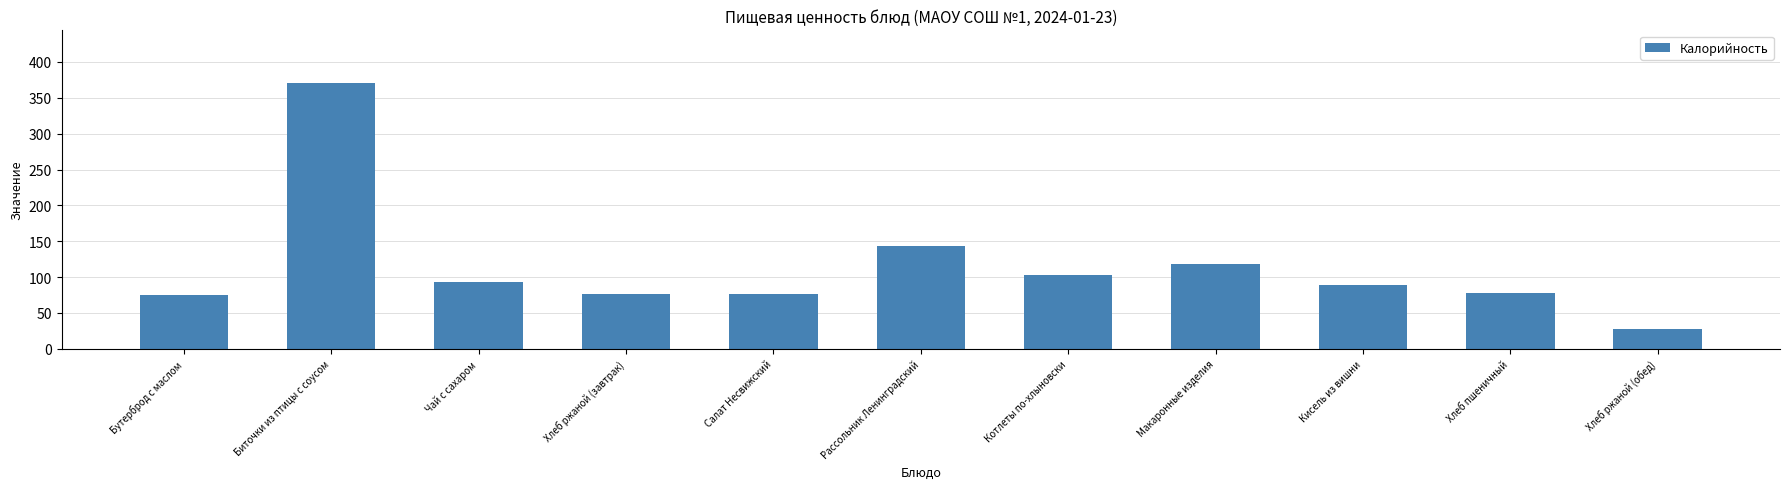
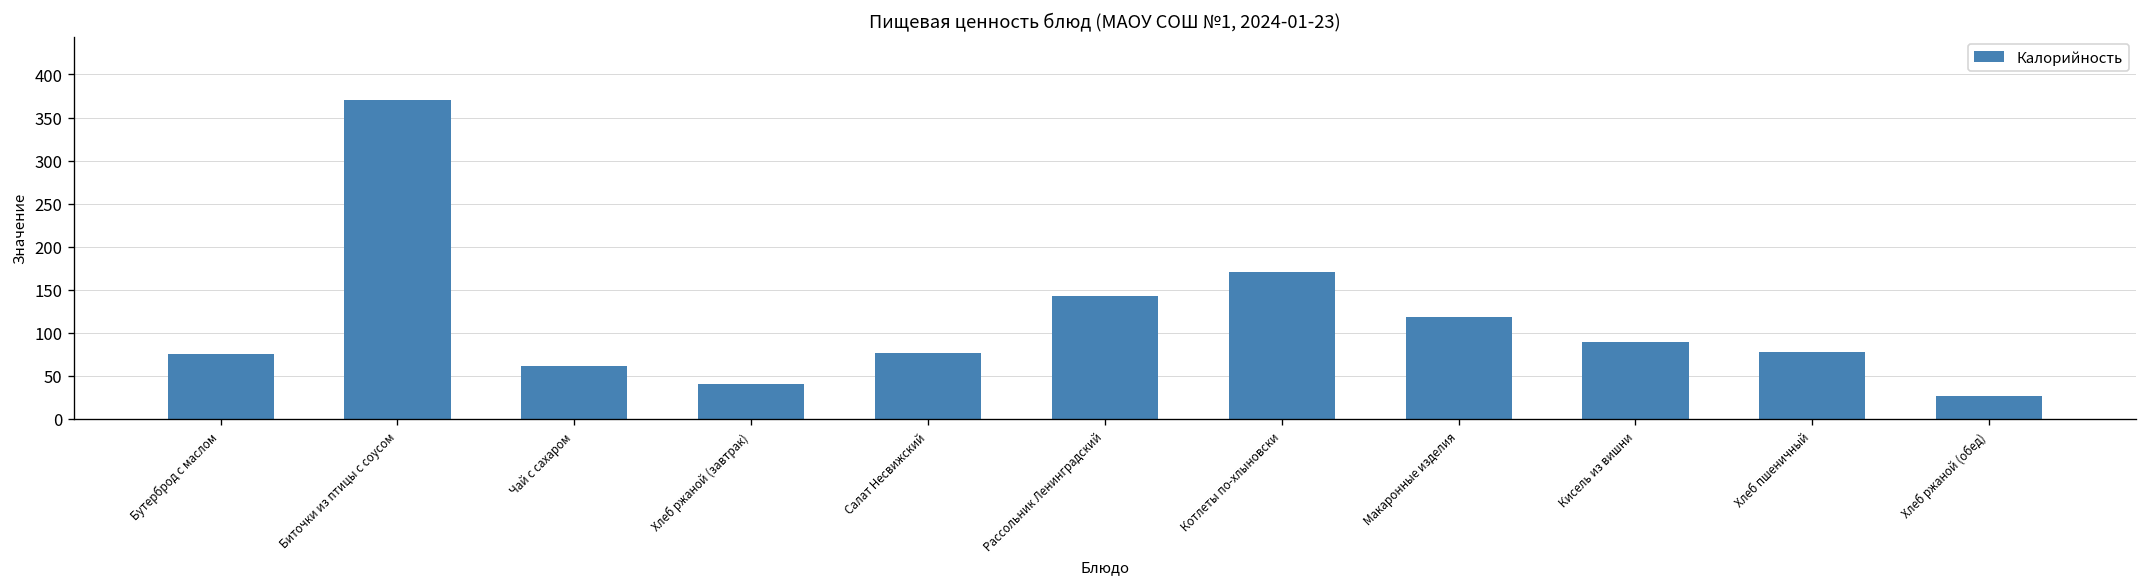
Чай с сахаром: 90 -> 60
Хлеб ржаной (завтрак): 80 -> 40
Котлеты по-хлыновски: 100 -> 170
